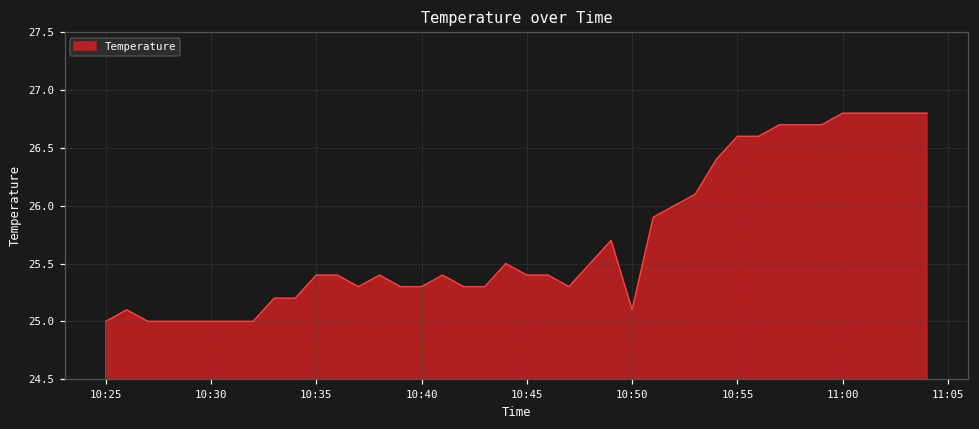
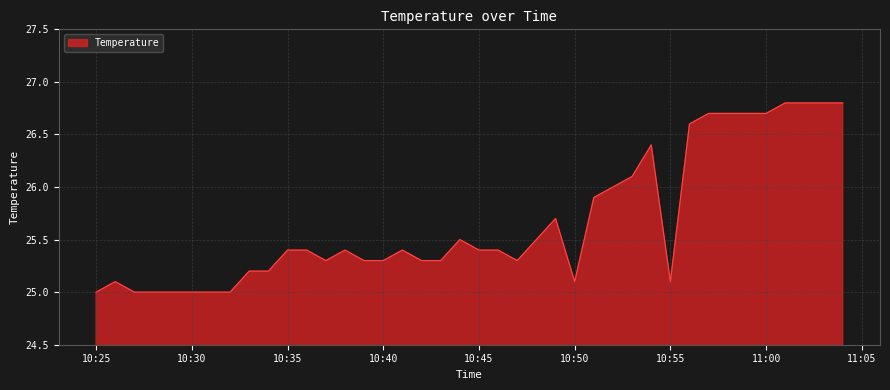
10:55: 26.6 -> 25.1
11:00: 26.8 -> 26.7
